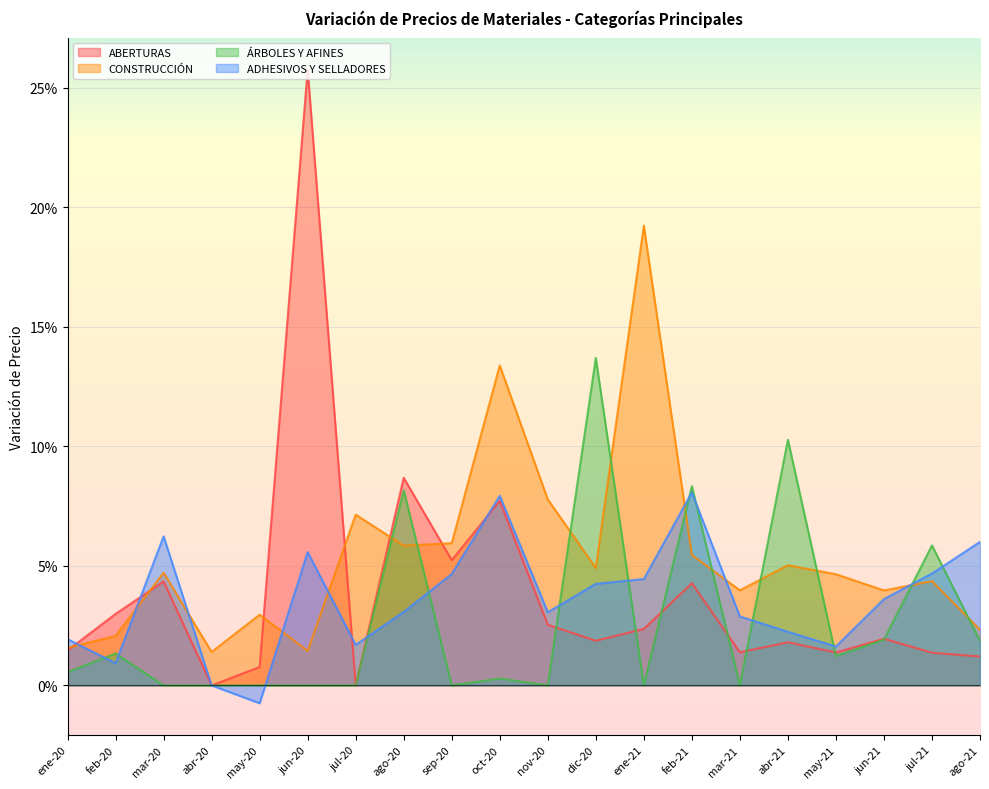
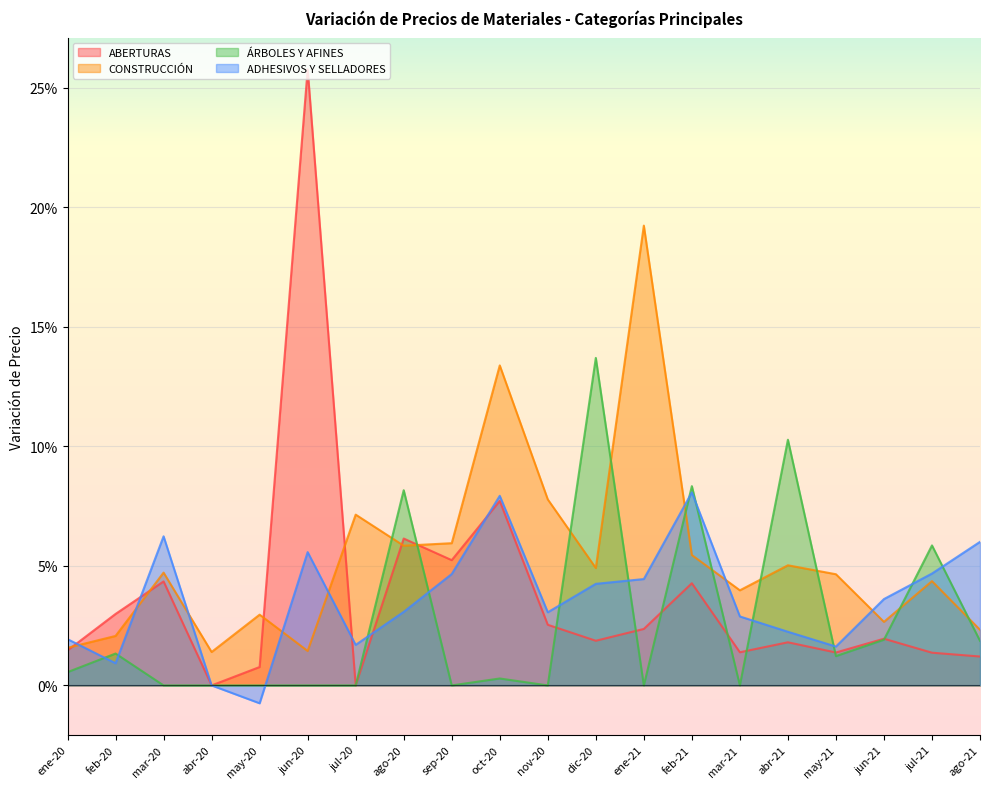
ABERTURAS, ago-20: 8.7% -> 6.1%
CONSTRUCCIÓN, jun-21: 4.0% -> 2.7%
